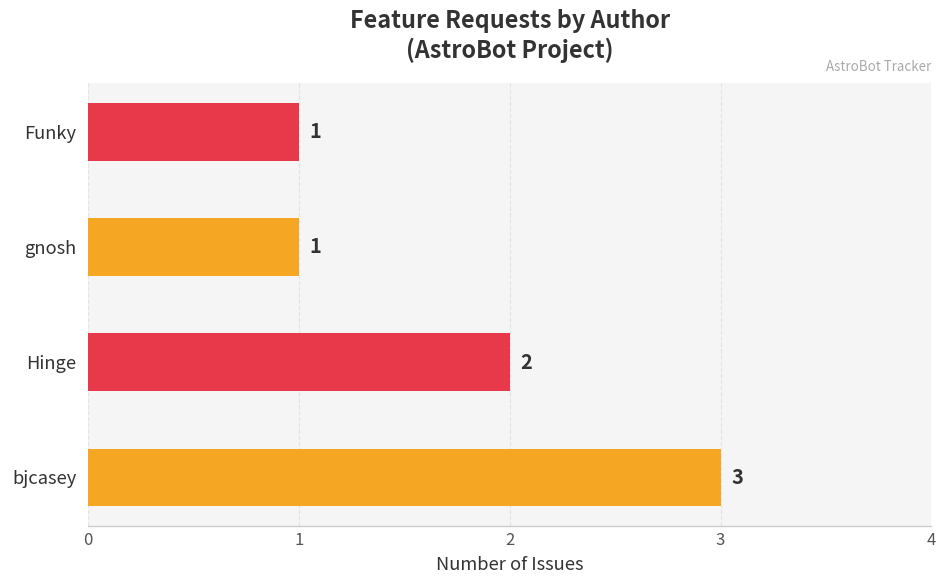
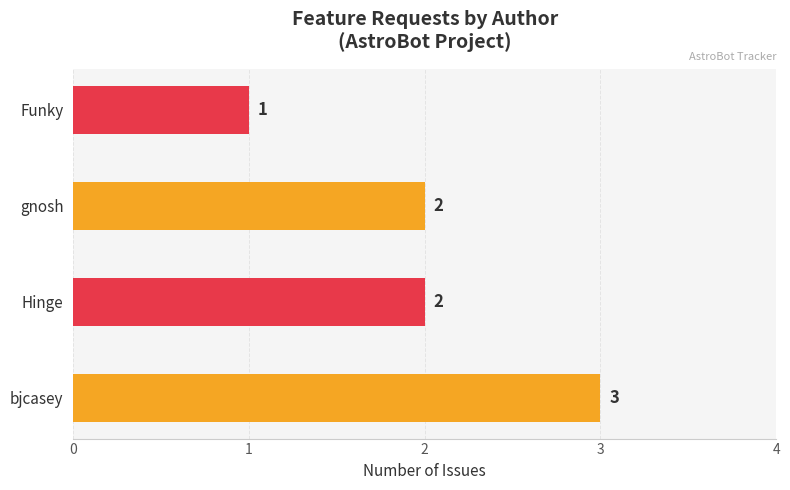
gnosh: 1 -> 2
